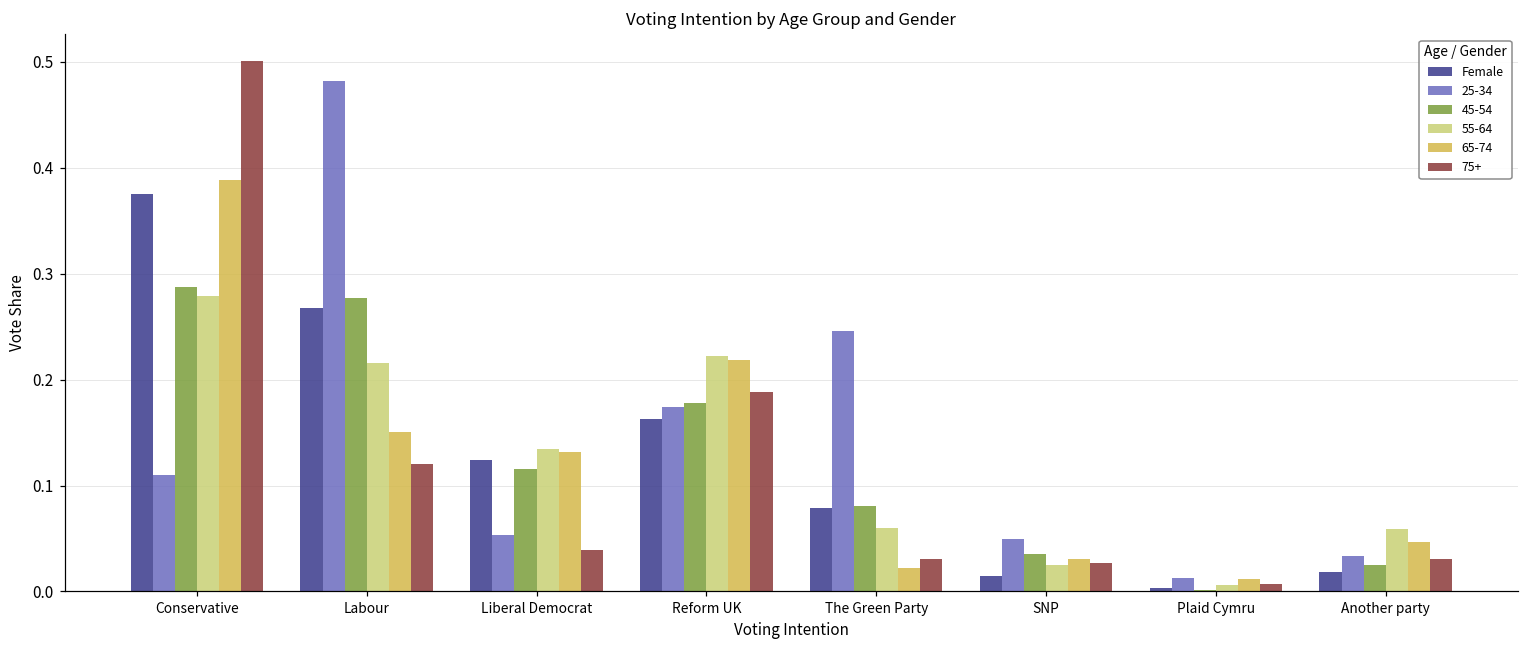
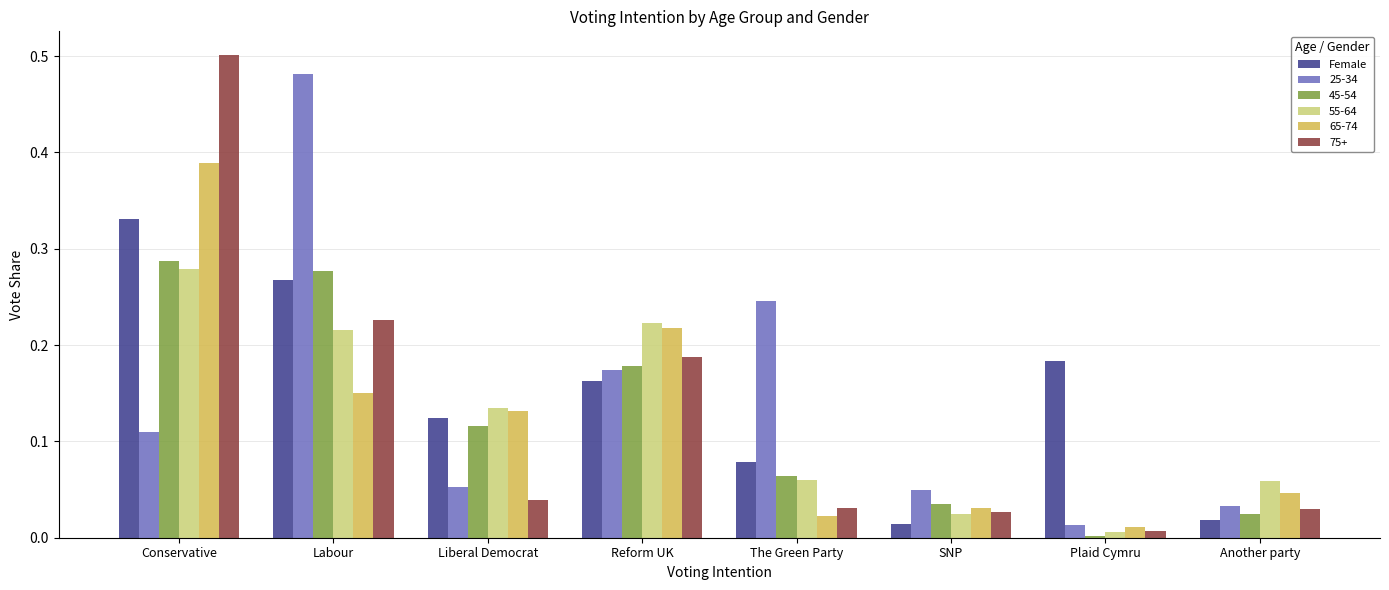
Female, Conservative: 0.38 -> 0.33
75+, Labour: 0.12 -> 0.23
45-54, The Green Party: 0.08 -> 0.06
Female, Plaid Cymru: 0.00 -> 0.18
